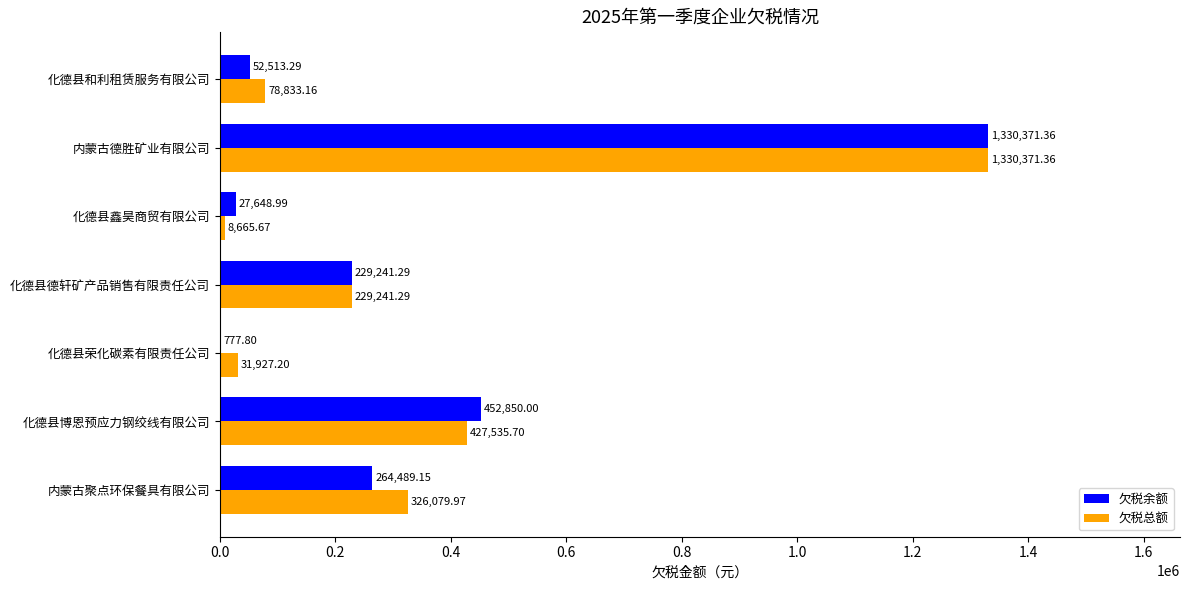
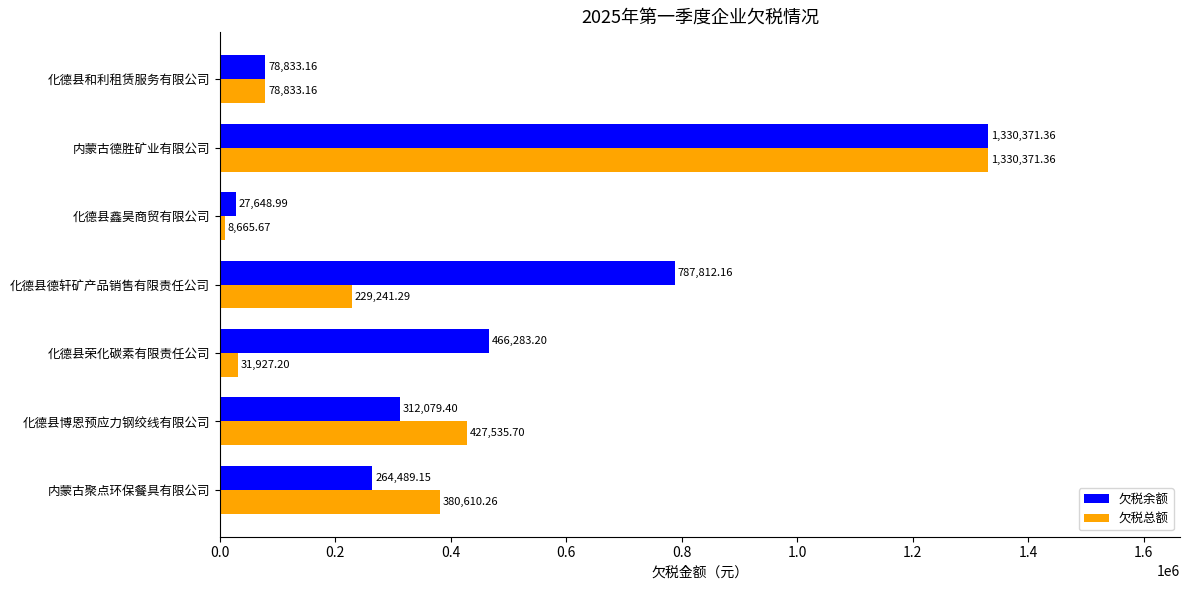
欠税余额, 化德县和利租赁服务有限公司: 52,513.29 -> 78,833.16
欠税余额, 化德县德轩矿产品销售有限责任公司: 229,241.29 -> 787,812.16
欠税余额, 化德县荣化碳素有限责任公司: 777.80 -> 466,283.20
欠税余额, 化德县博恩预应力钢绞线有限公司: 452,850.00 -> 312,079.40
欠税总额, 内蒙古聚点环保餐具有限公司: 326,079.97 -> 380,610.26
